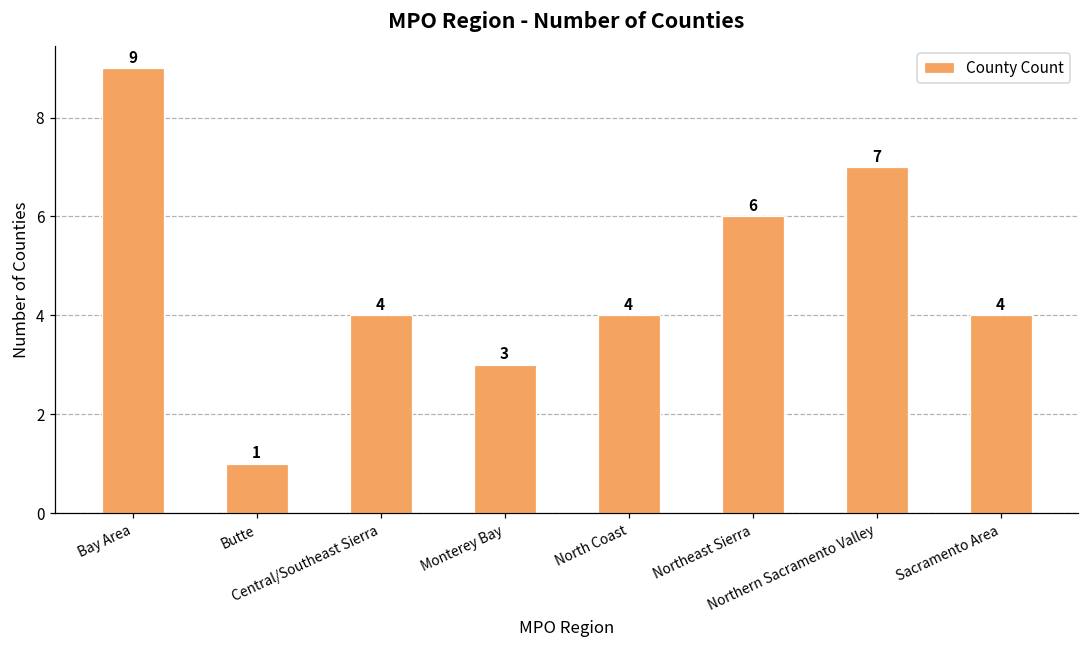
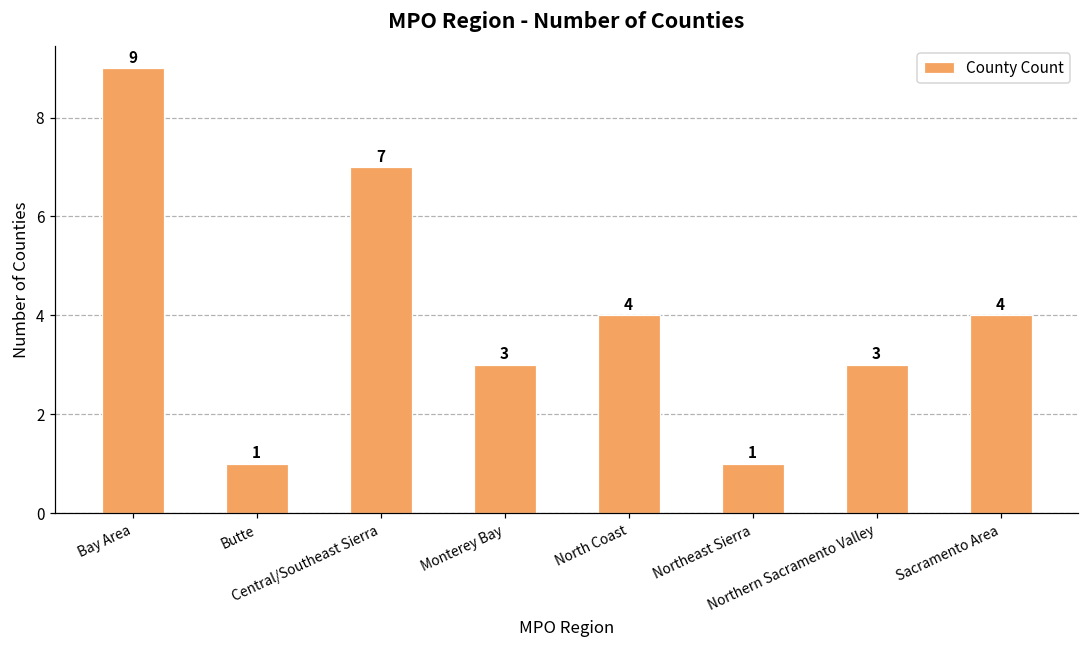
Central/Southeast Sierra: 4 -> 7
Northeast Sierra: 6 -> 1
Northern Sacramento Valley: 7 -> 3
